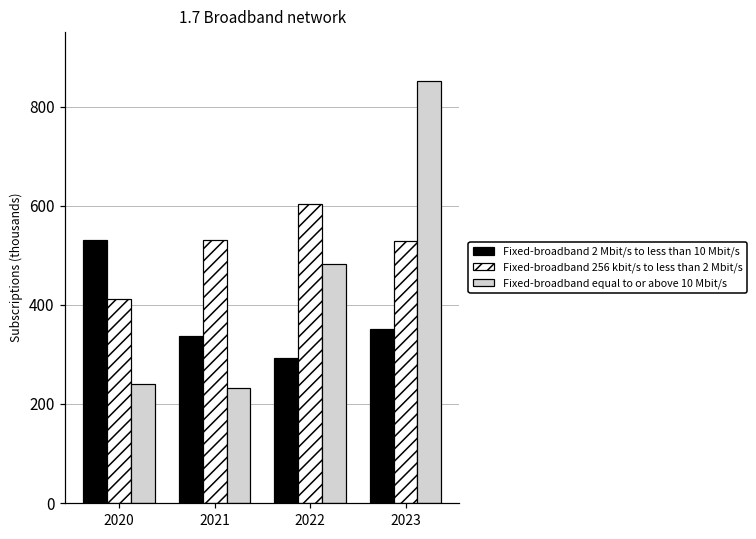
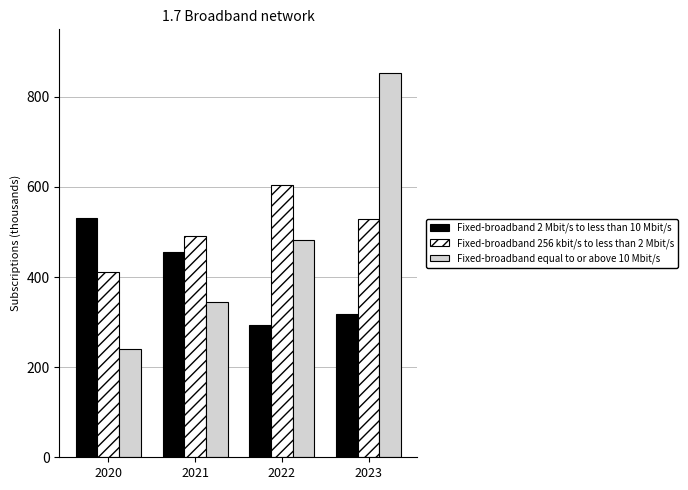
Fixed-broadband 2 Mbit/s to less than 10 Mbit/s, 2021: 340 -> 460
Fixed-broadband 256 kbit/s to less than 2 Mbit/s, 2021: 530 -> 490
Fixed-broadband equal to or above 10 Mbit/s, 2021: 230 -> 340
Fixed-broadband 2 Mbit/s to less than 10 Mbit/s, 2023: 350 -> 320
